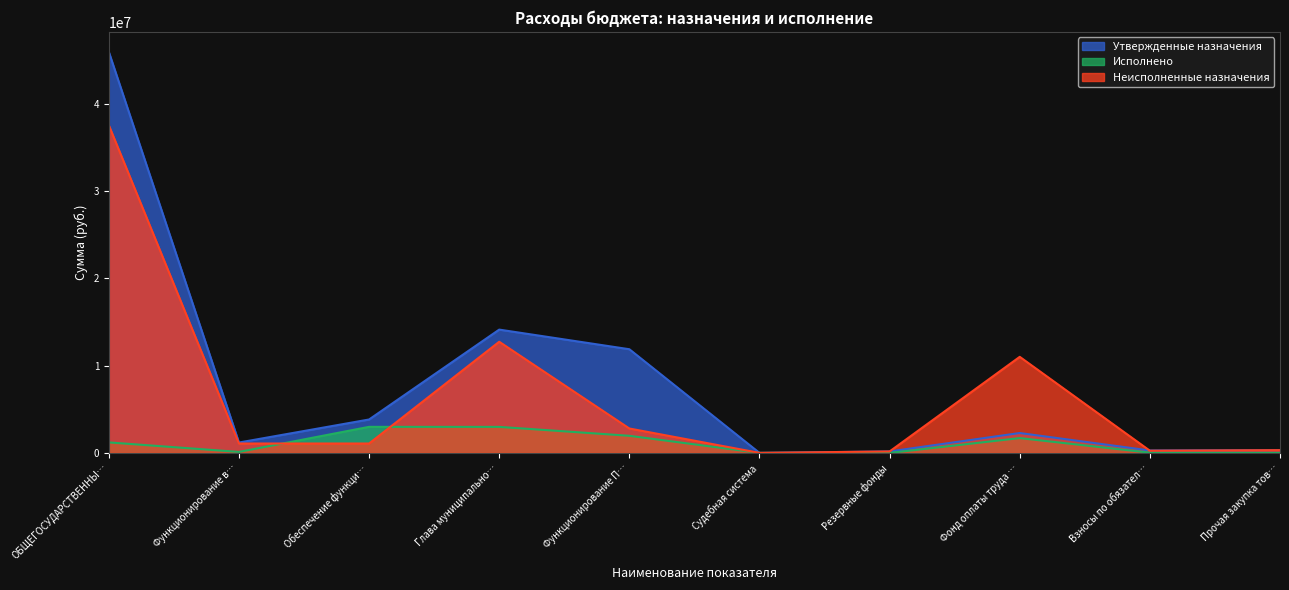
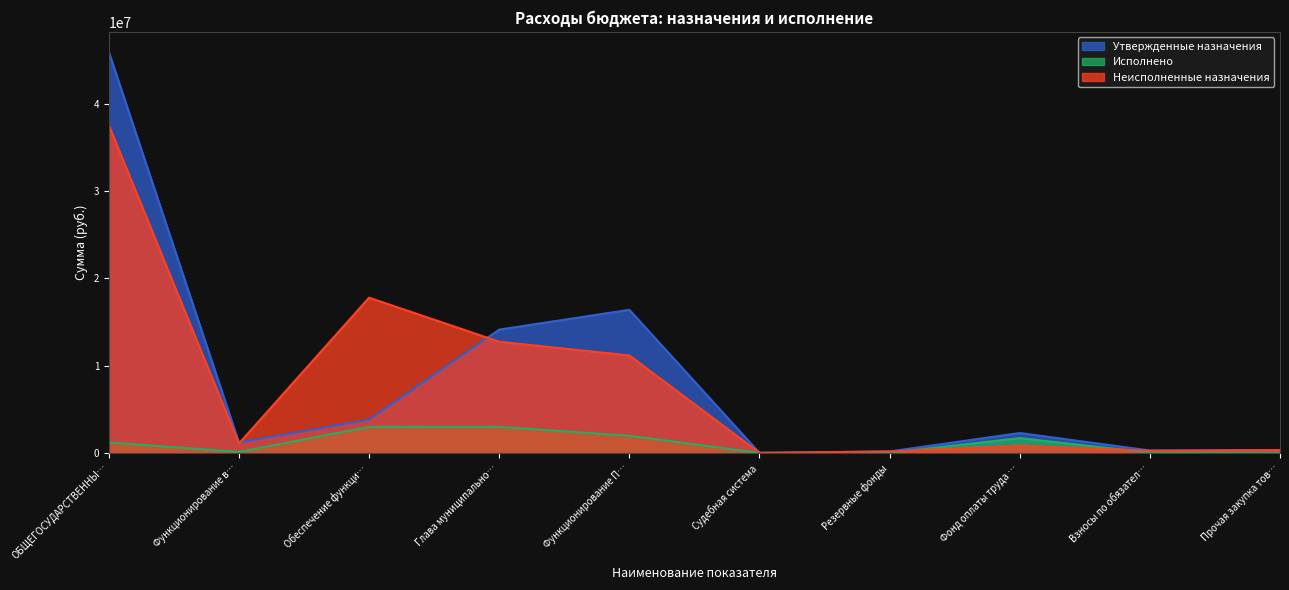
Неисполненные назначения, Обеспечение функци…: 1000000 -> 18000000
Утвержденные назначения, Функционирование П…: 12000000 -> 16000000
Неисполненные назначения, Функционирование П…: 3000000 -> 11000000
Неисполненные назначения, Фонд оплаты труда …: 11000000 -> 1000000
